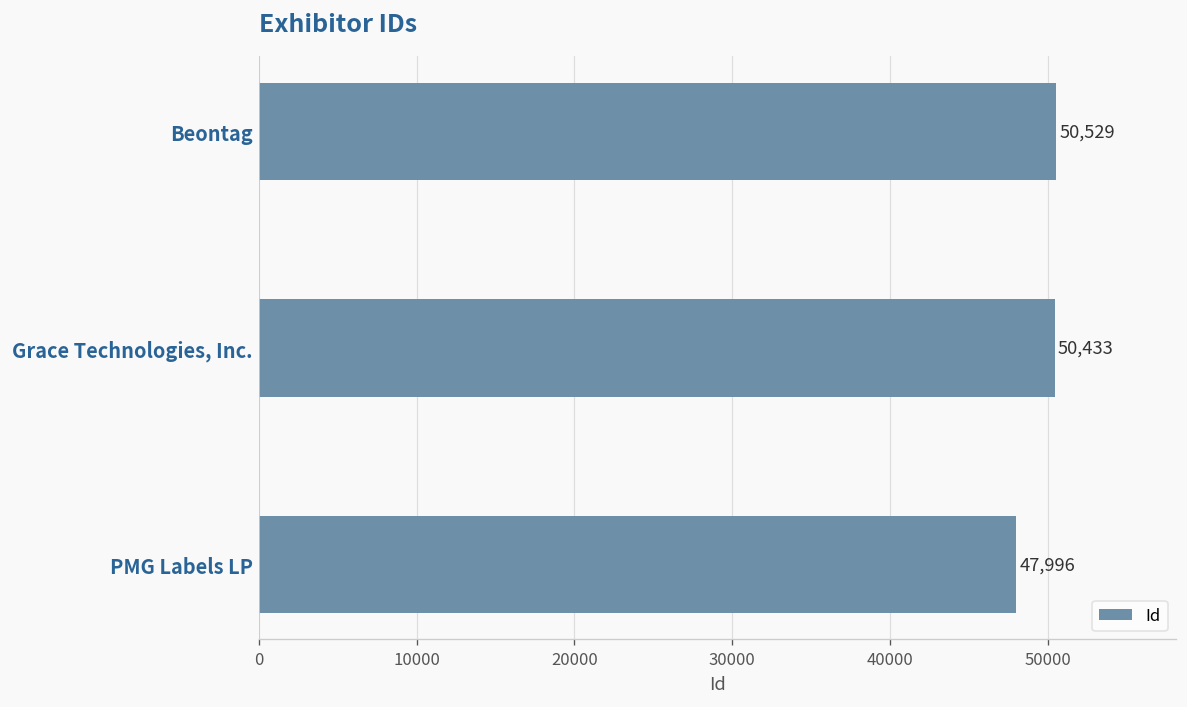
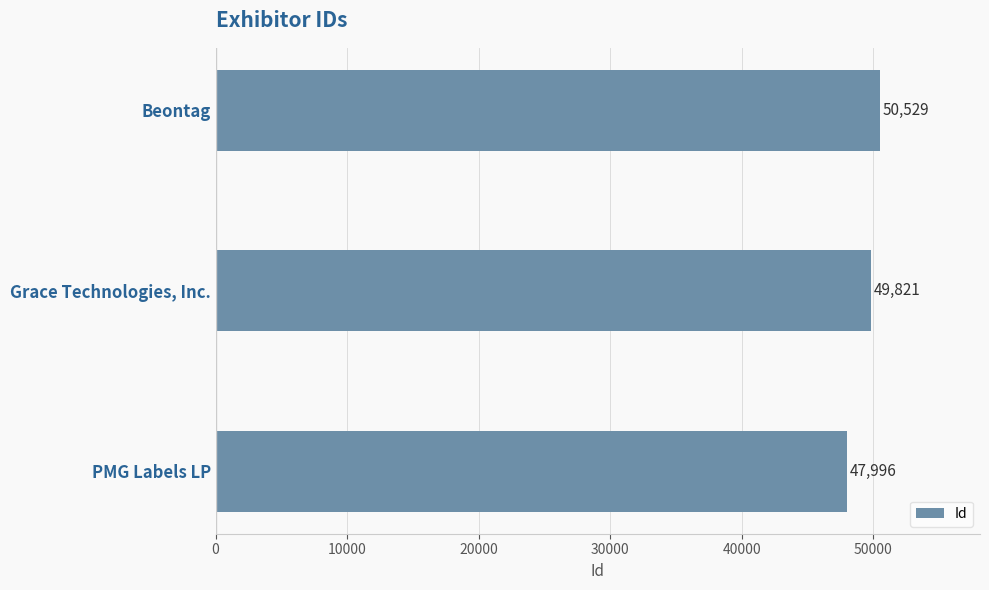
Grace Technologies, Inc.: 50,433 -> 49,821
